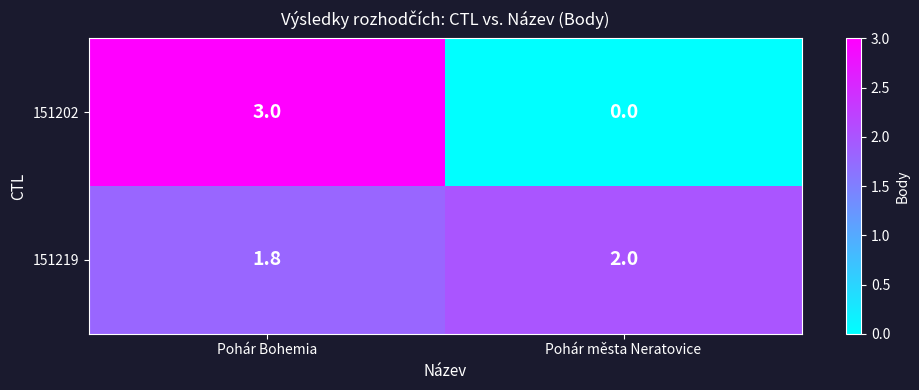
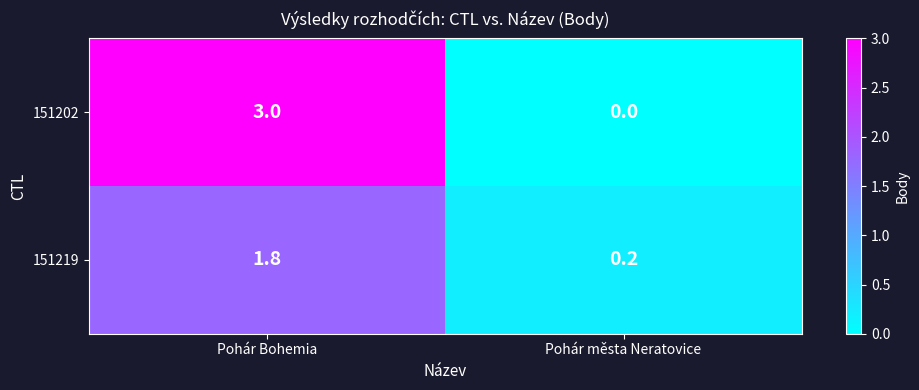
151219, Pohár města Neratovice: 2.0 -> 0.2
